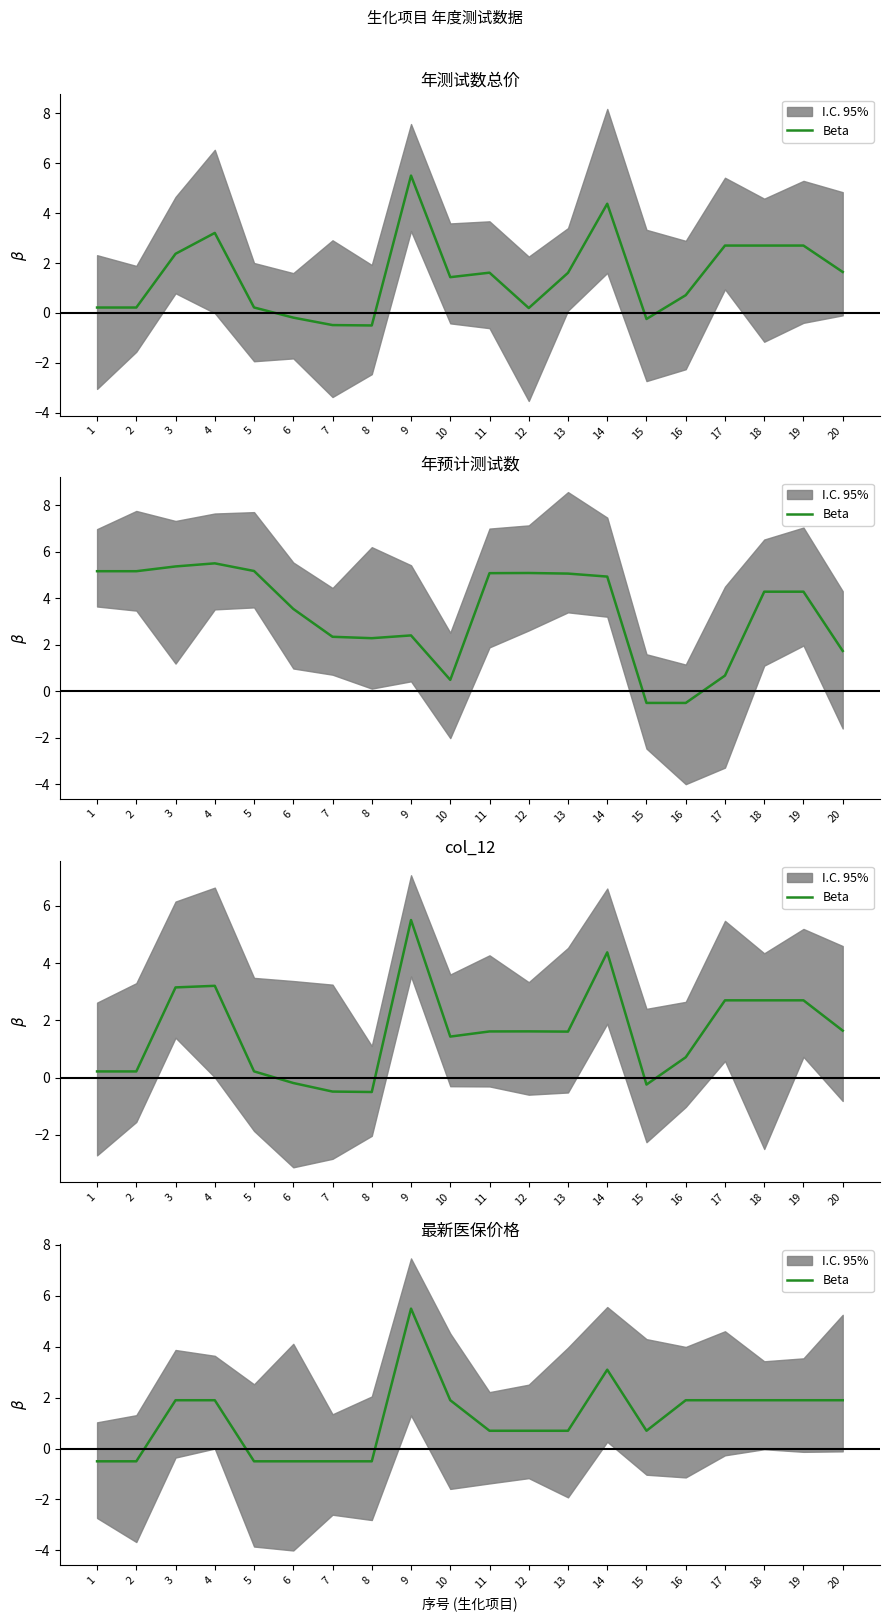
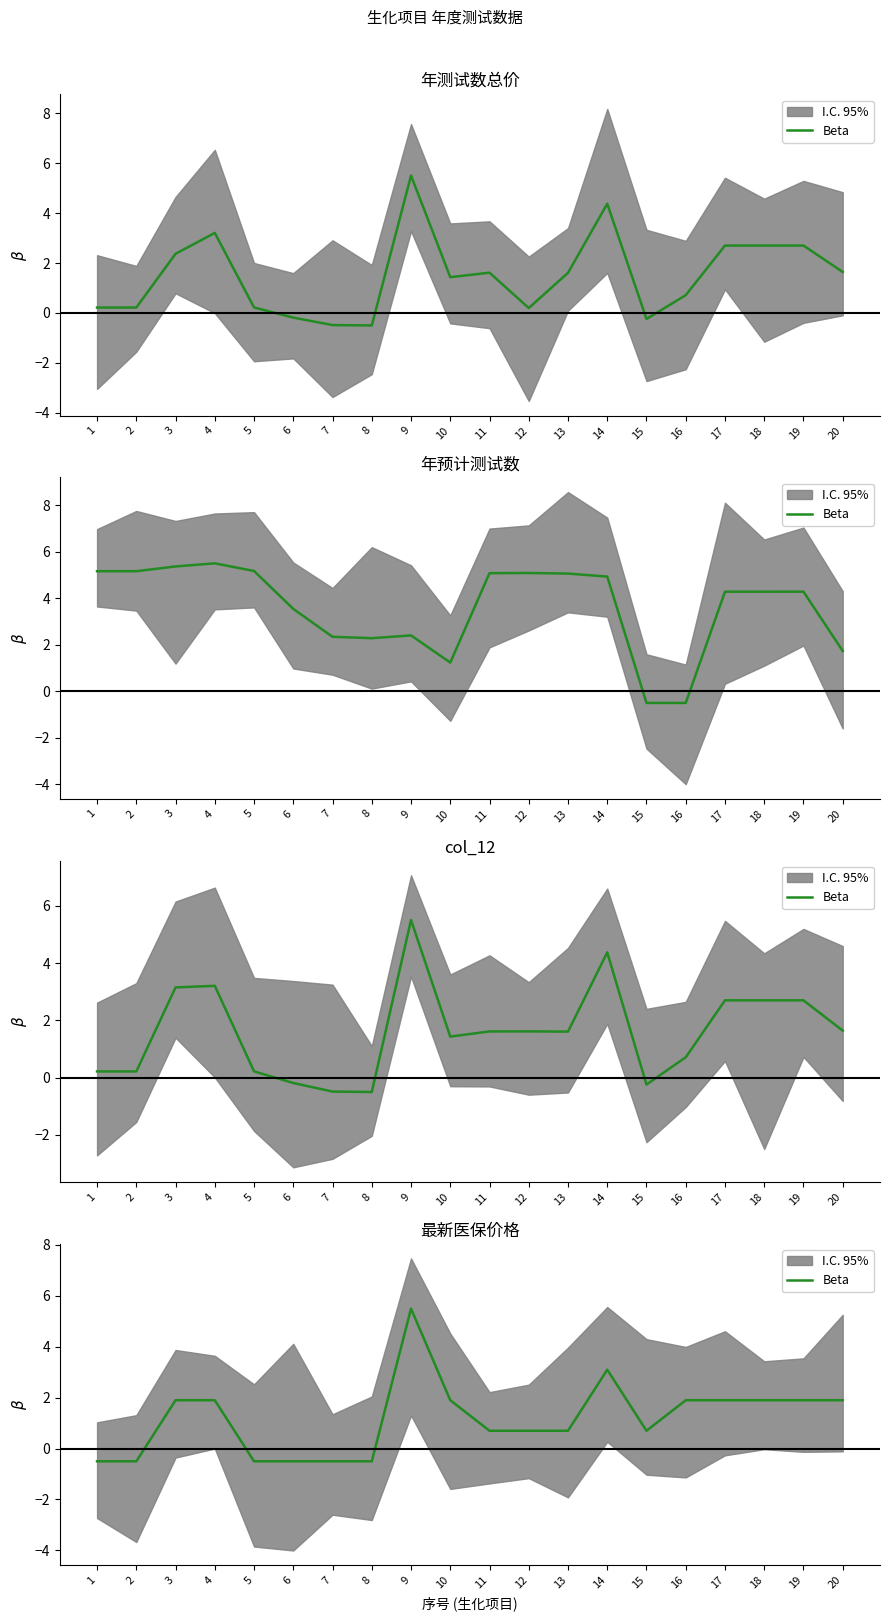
年预计测试数, Beta, 10: 0.5 -> 1.2
年预计测试数, Beta, 17: 0.7 -> 4.3
